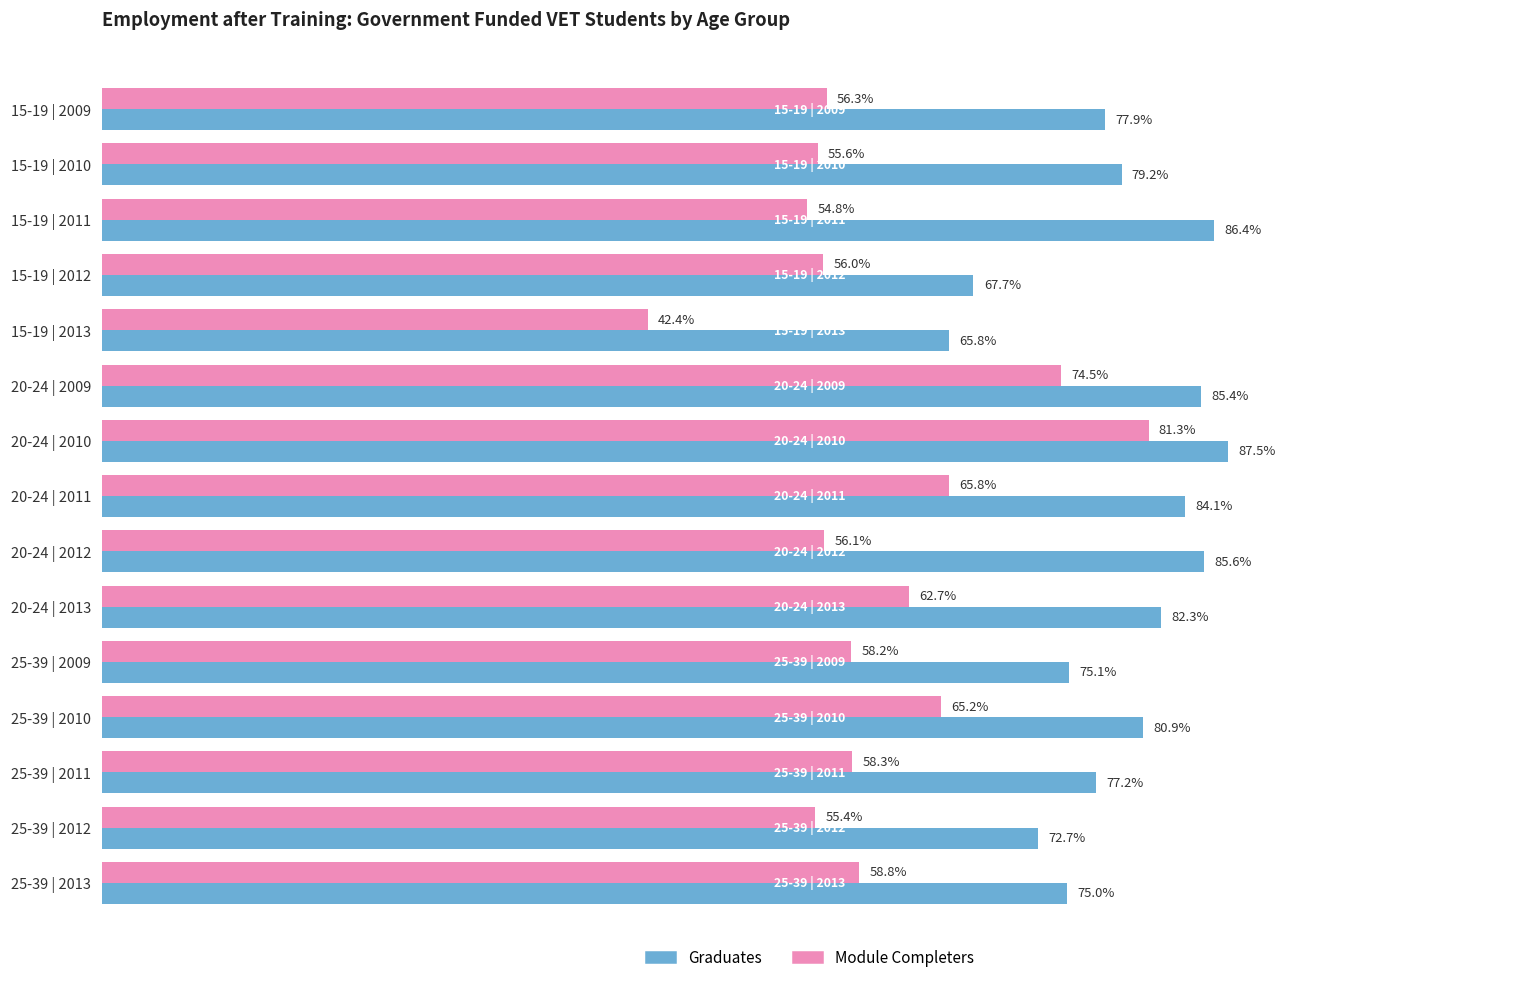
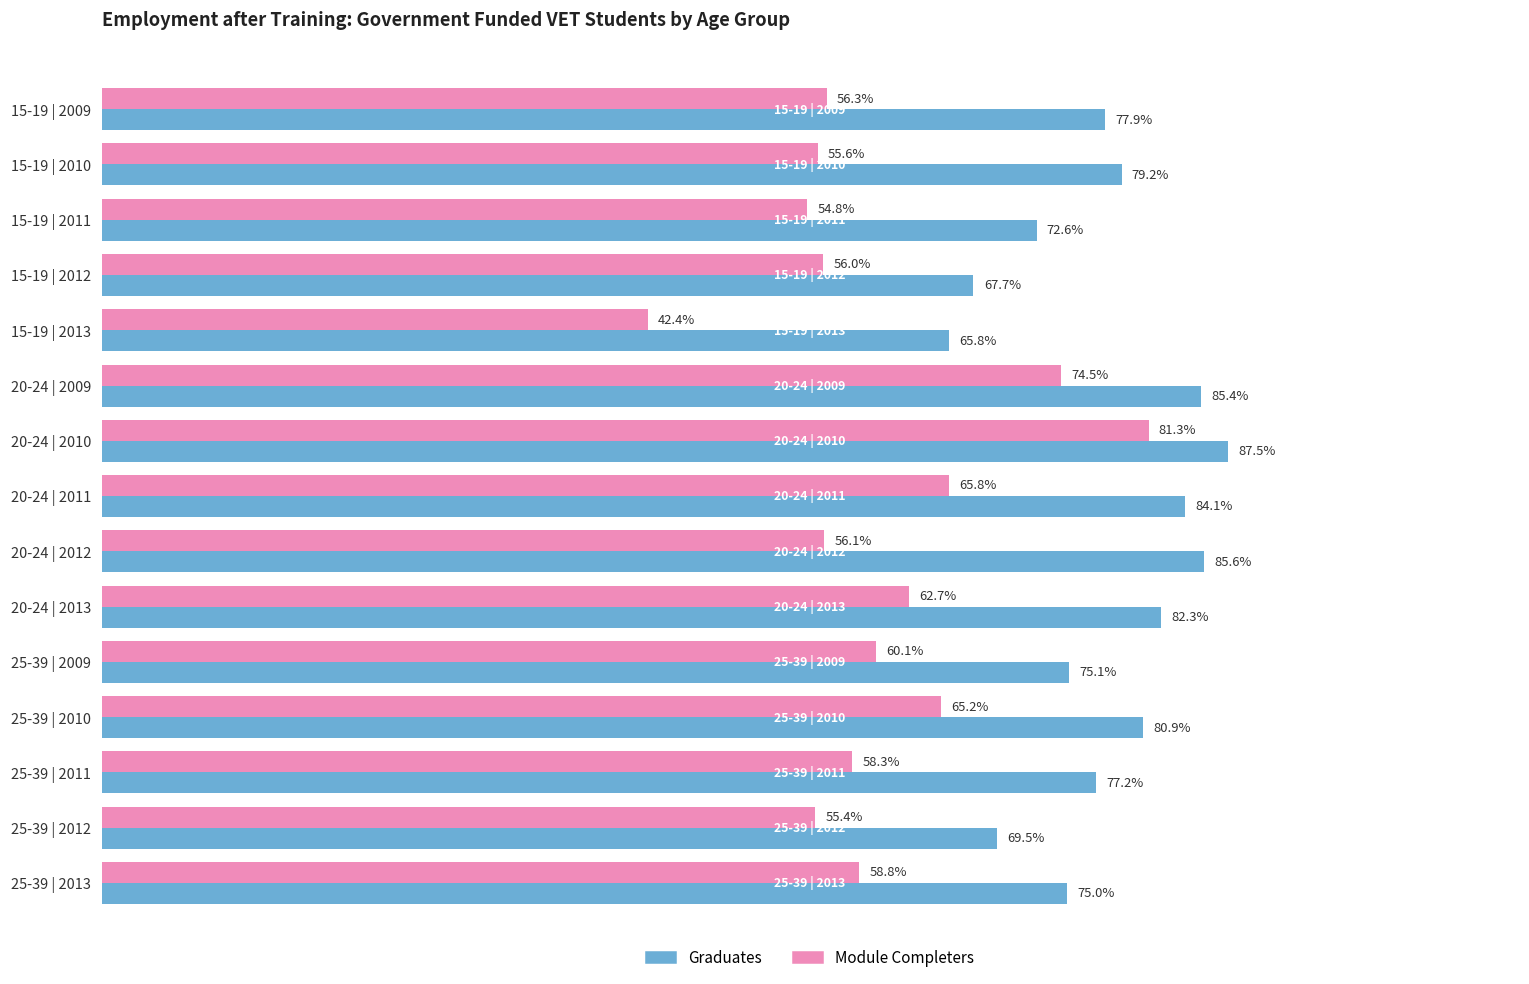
Graduates, 15-19 | 2011: 86.4% -> 72.6%
Module Completers, 25-39 | 2009: 58.2% -> 60.1%
Graduates, 25-39 | 2012: 72.7% -> 69.5%
